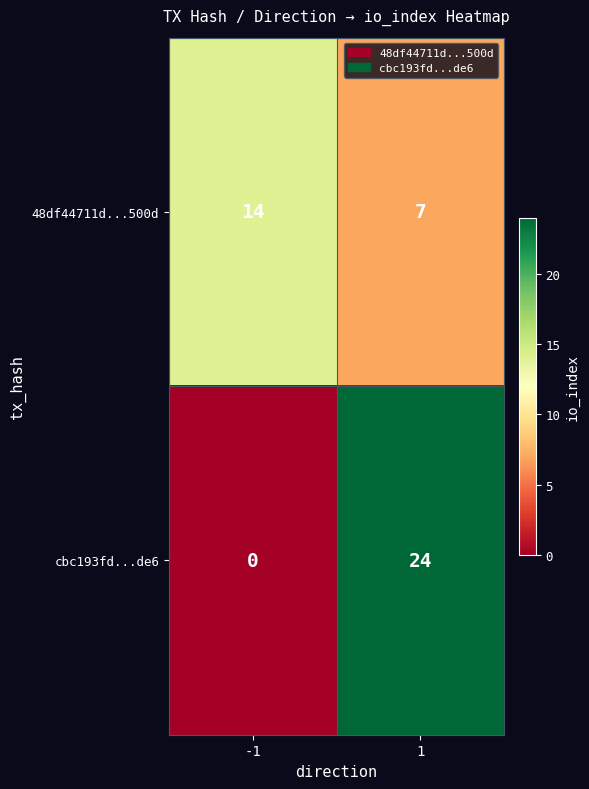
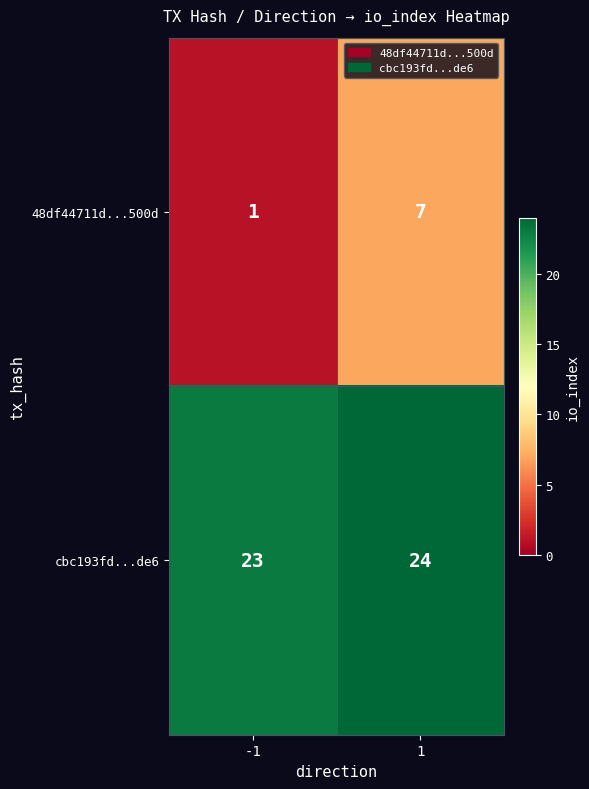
48df44711d...500d, -1: 14 -> 1
cbc193fd...de6, -1: 0 -> 23
